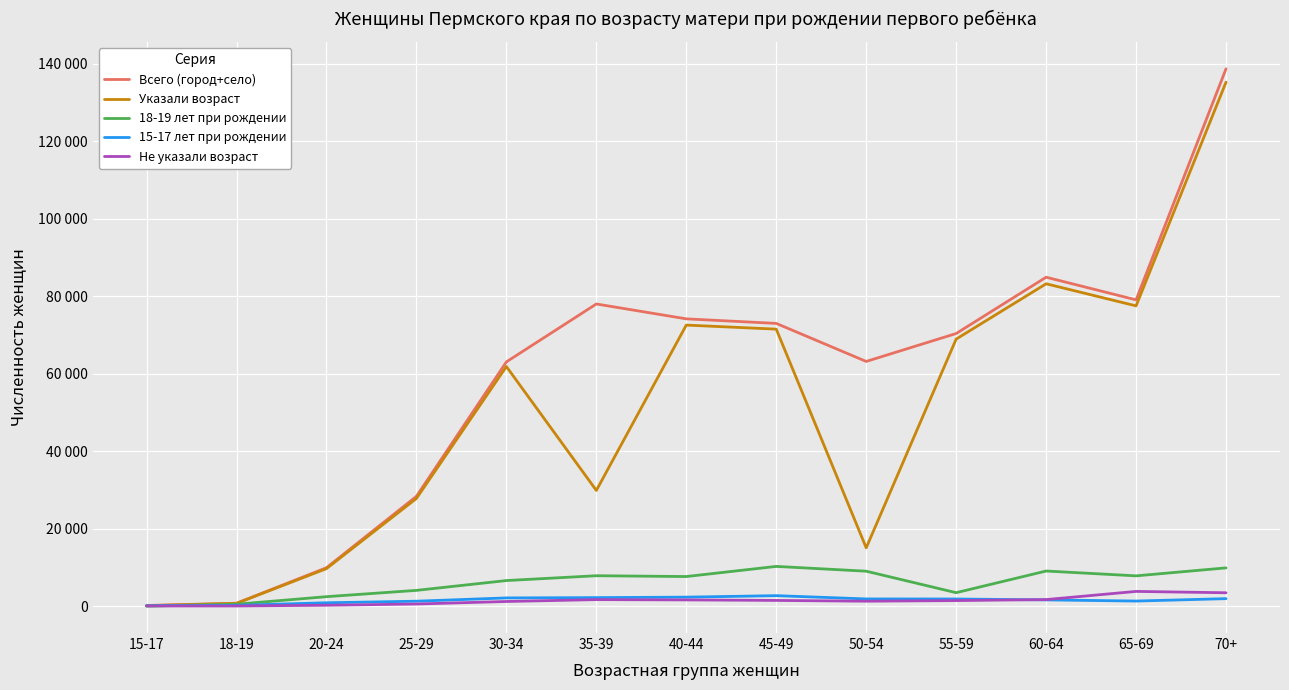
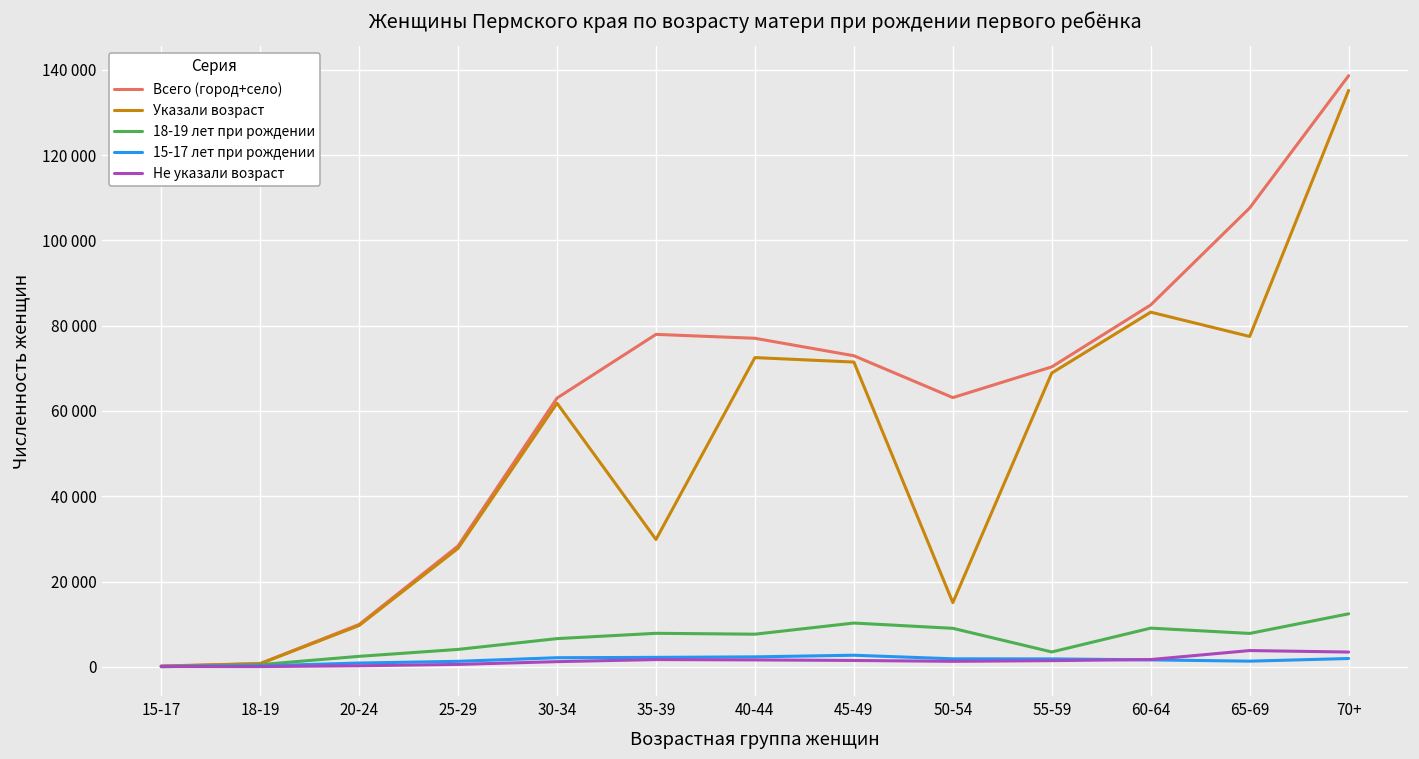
Всего (город+село), 40-44: 74000 -> 77000
Всего (город+село), 65-69: 79000 -> 108000
18-19 лет при рождении, 70+: 10000 -> 12000
